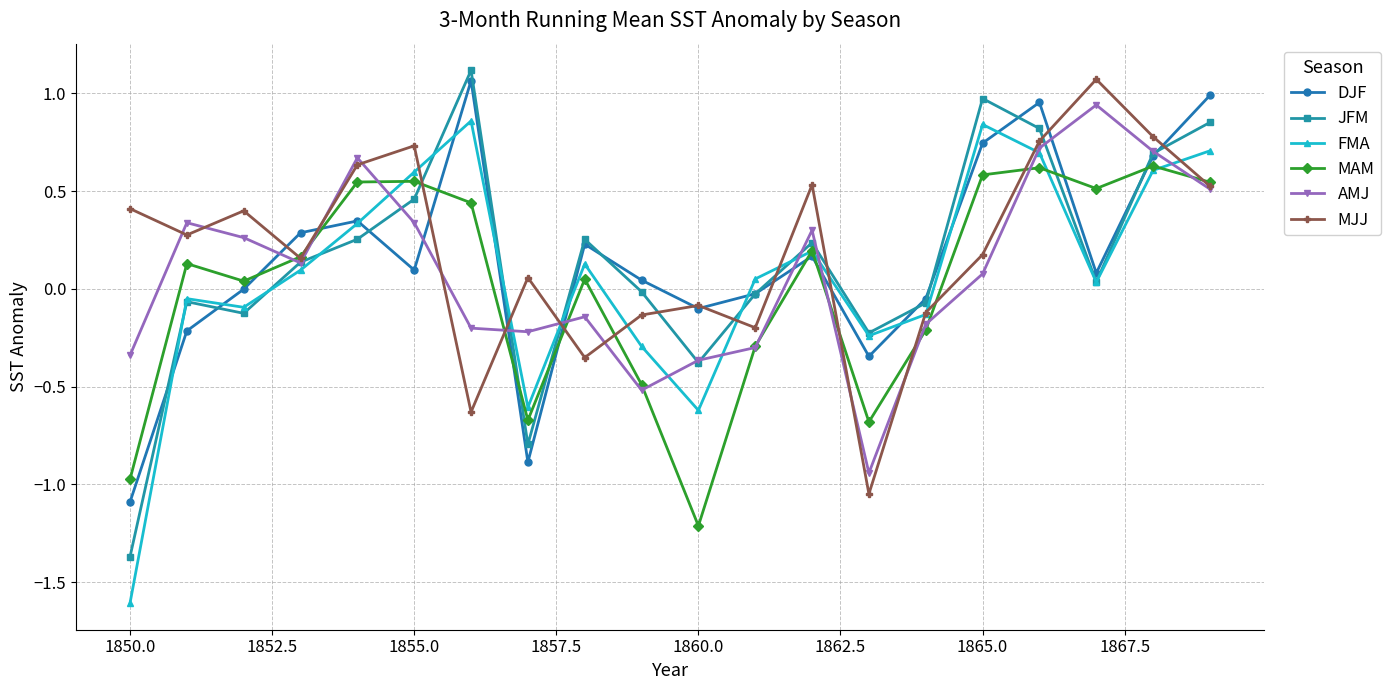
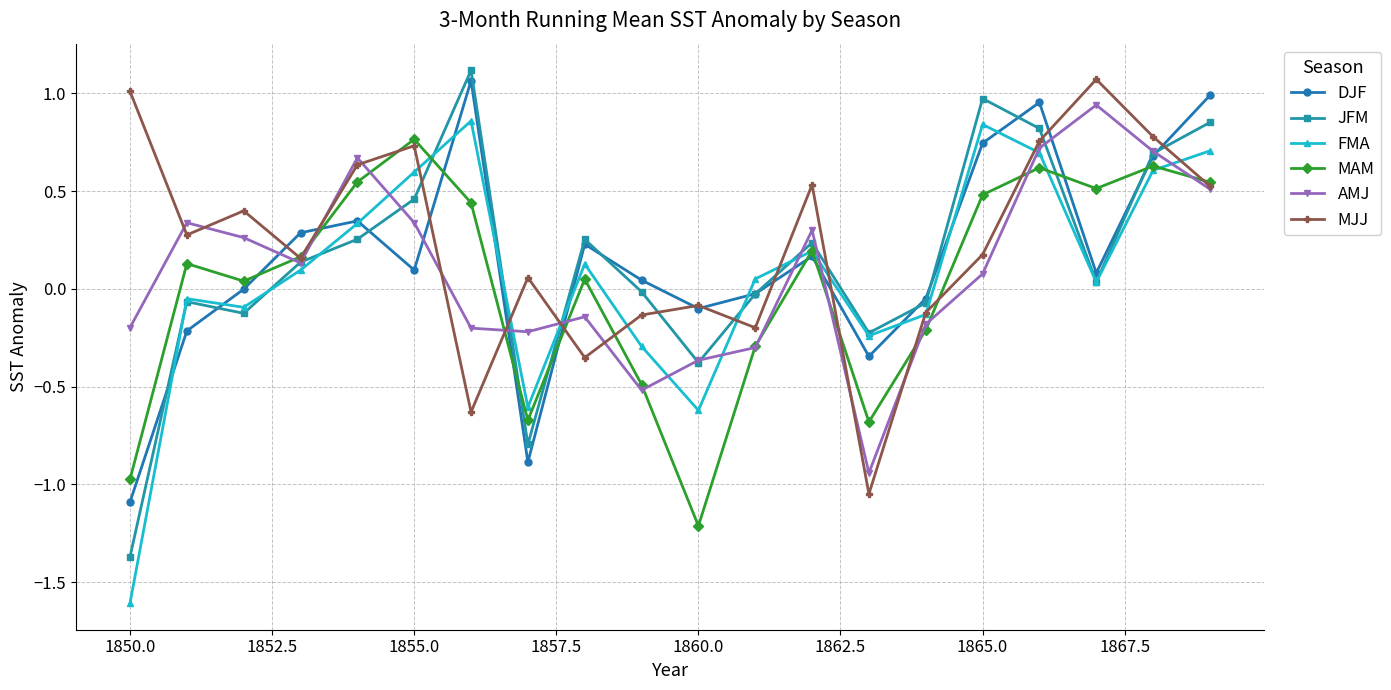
AMJ, 1850.0: -0.34 -> -0.20
MJJ, 1850.0: 0.41 -> 1.01
MAM, 1855.0: 0.55 -> 0.76
MAM, 1865.0: 0.58 -> 0.48
